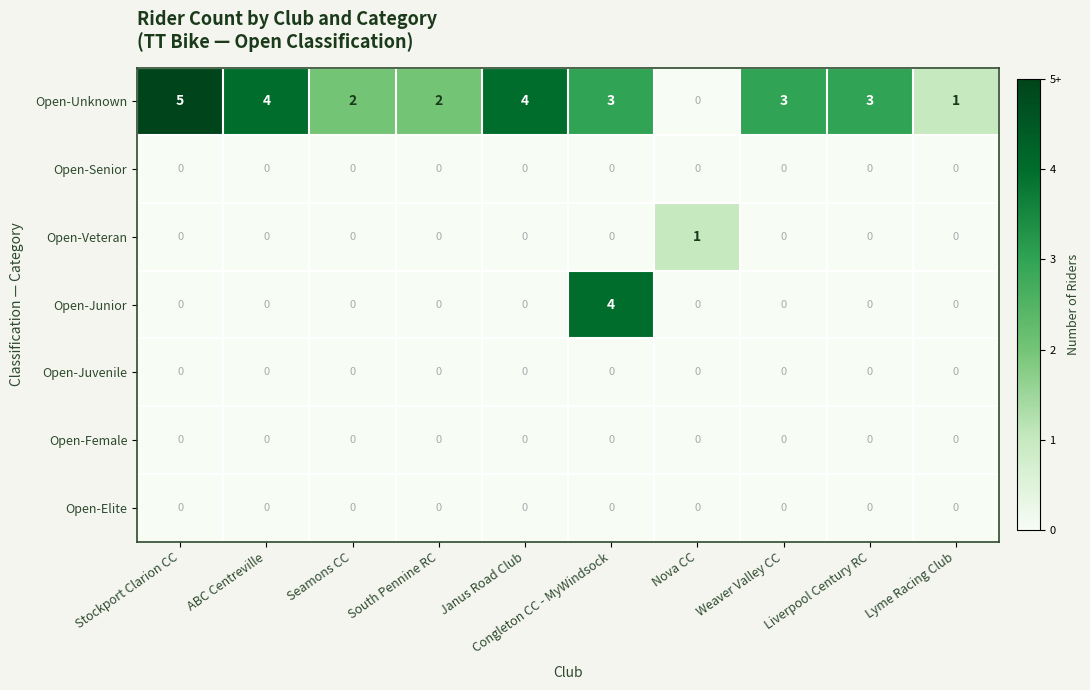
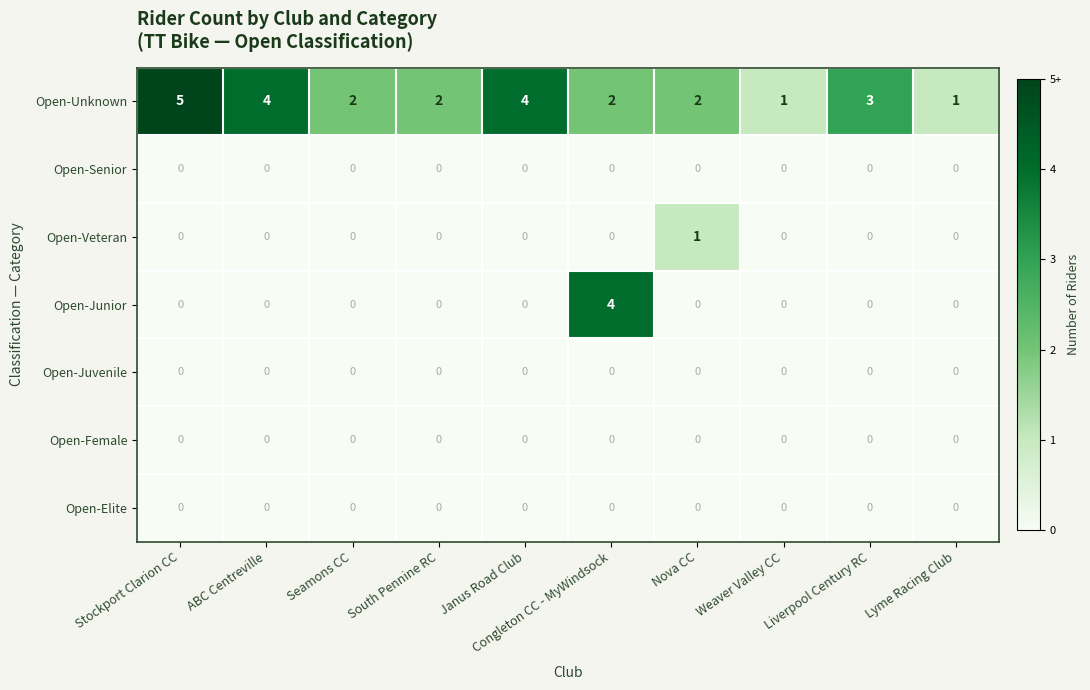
Open-Unknown, Congleton CC - MyWindsock: 3 -> 2
Open-Unknown, Nova CC: 0 -> 2
Open-Unknown, Weaver Valley CC: 3 -> 1
